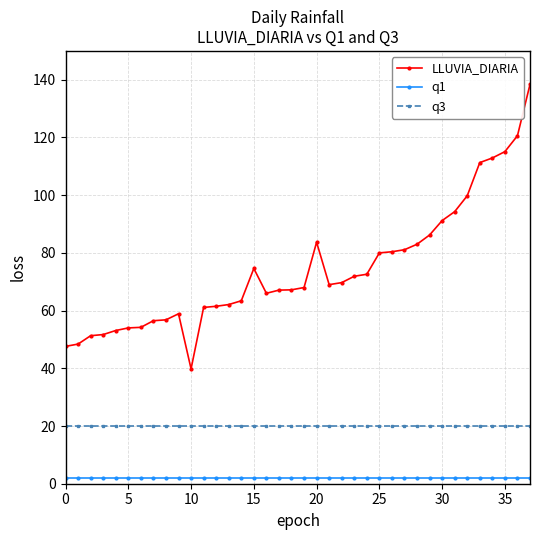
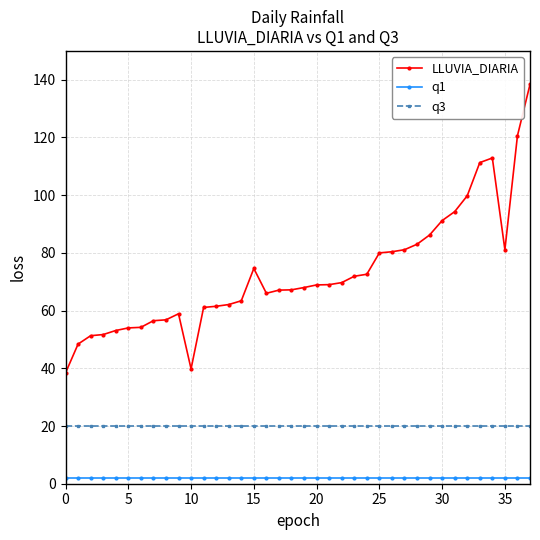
LLUVIA_DIARIA, 0: 48 -> 38
LLUVIA_DIARIA, 20: 84 -> 69
LLUVIA_DIARIA, 35: 115 -> 81
